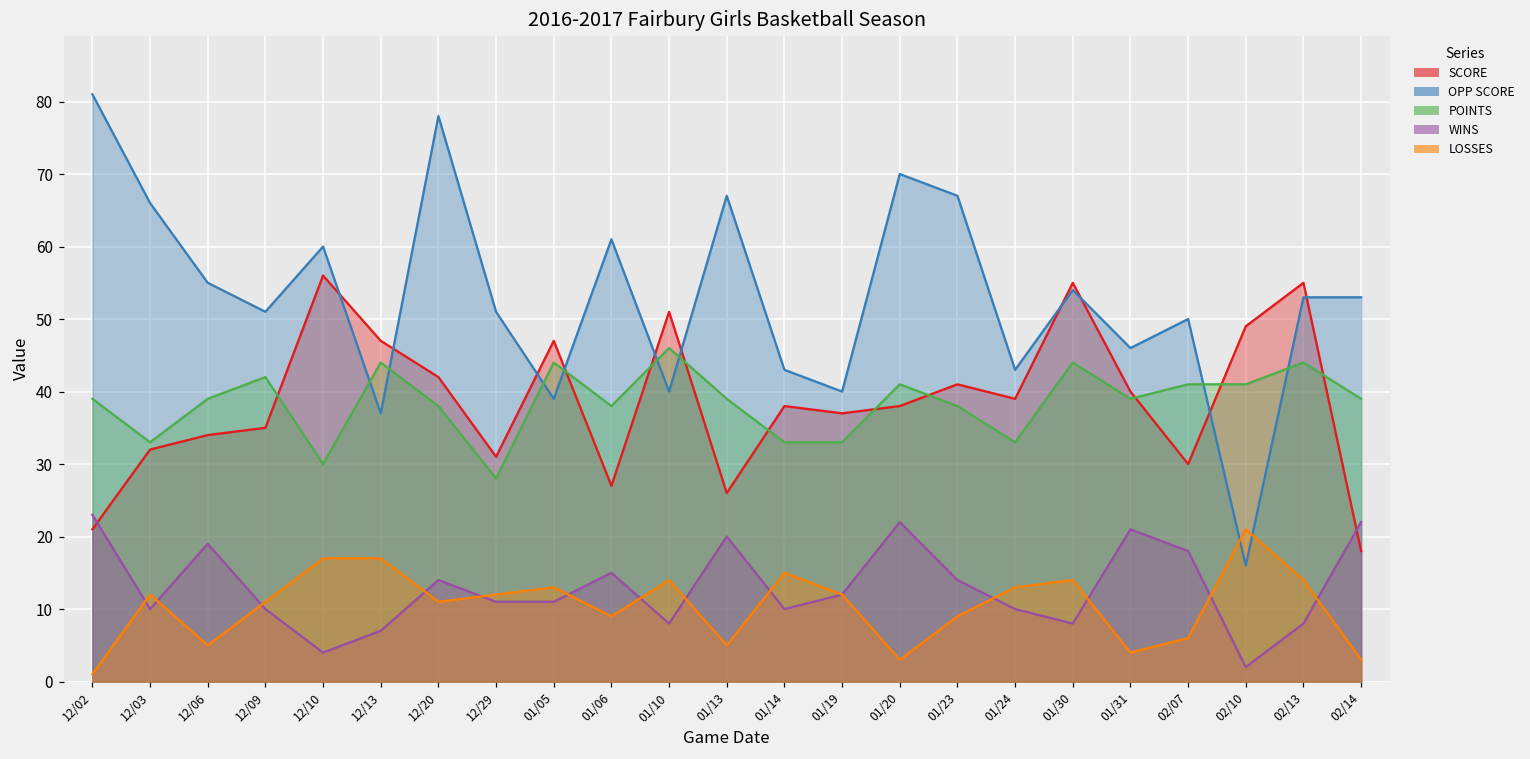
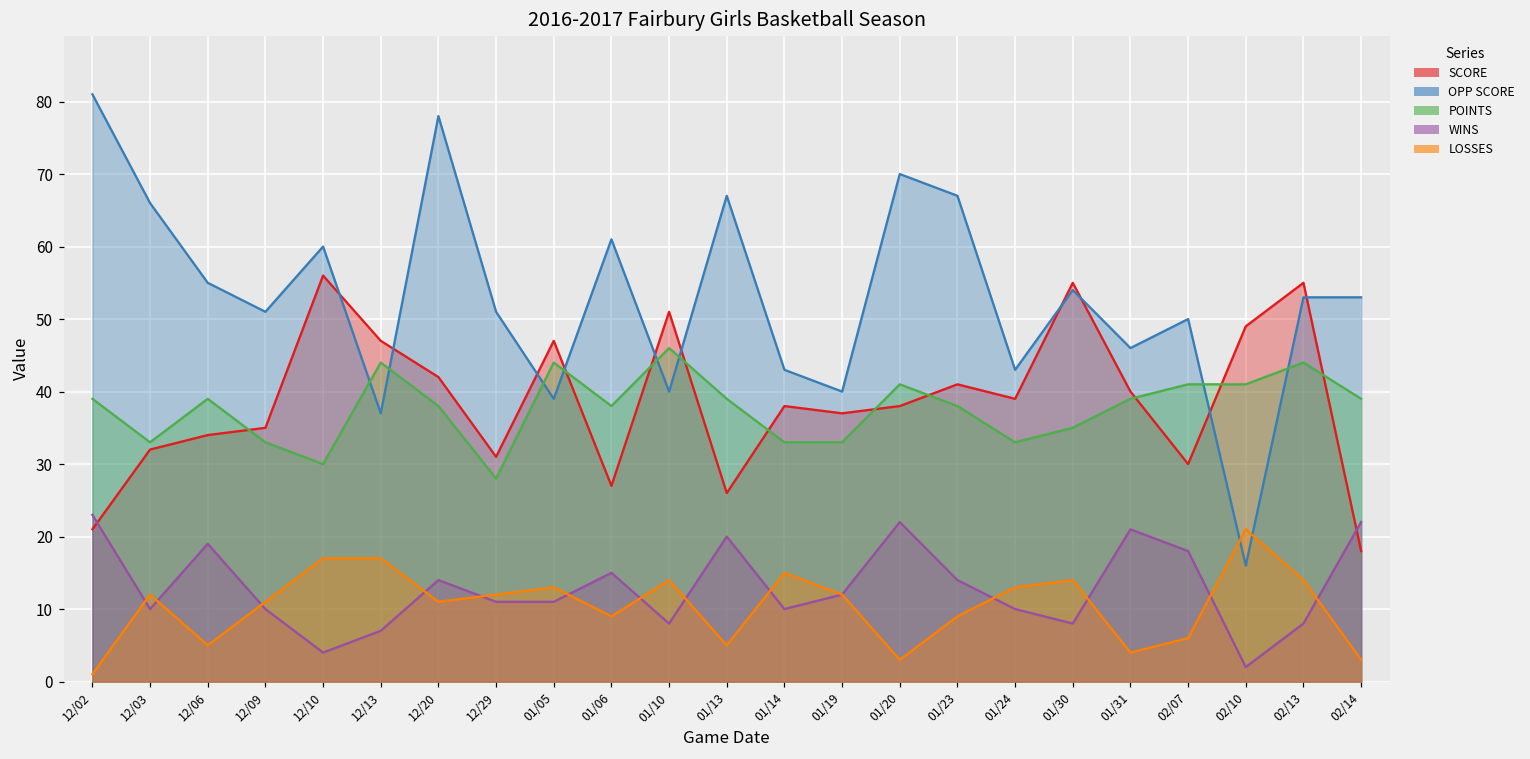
POINTS, 12/09: 42 -> 33
POINTS, 01/30: 44 -> 35
